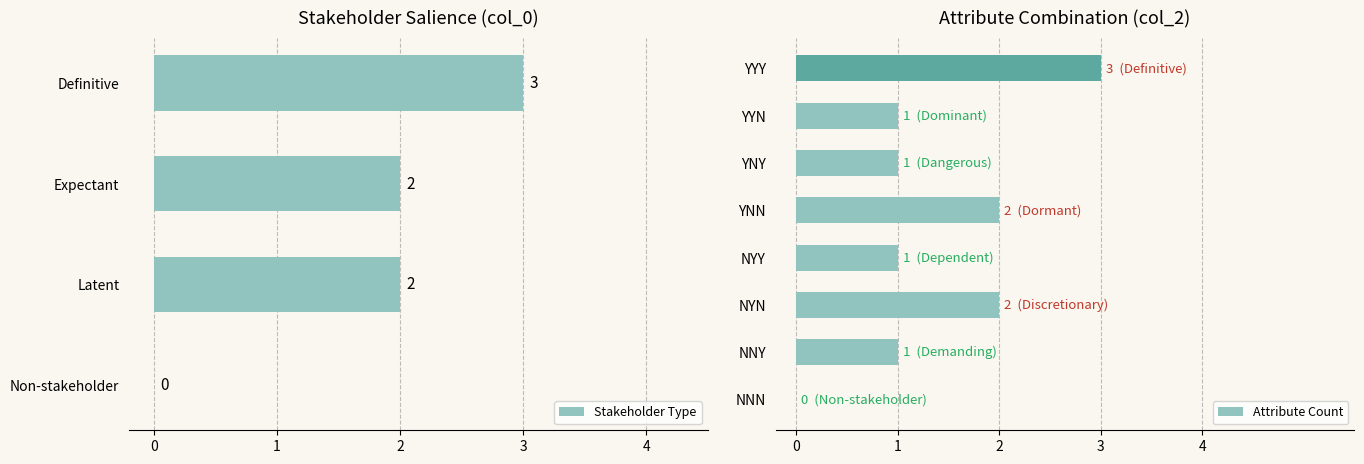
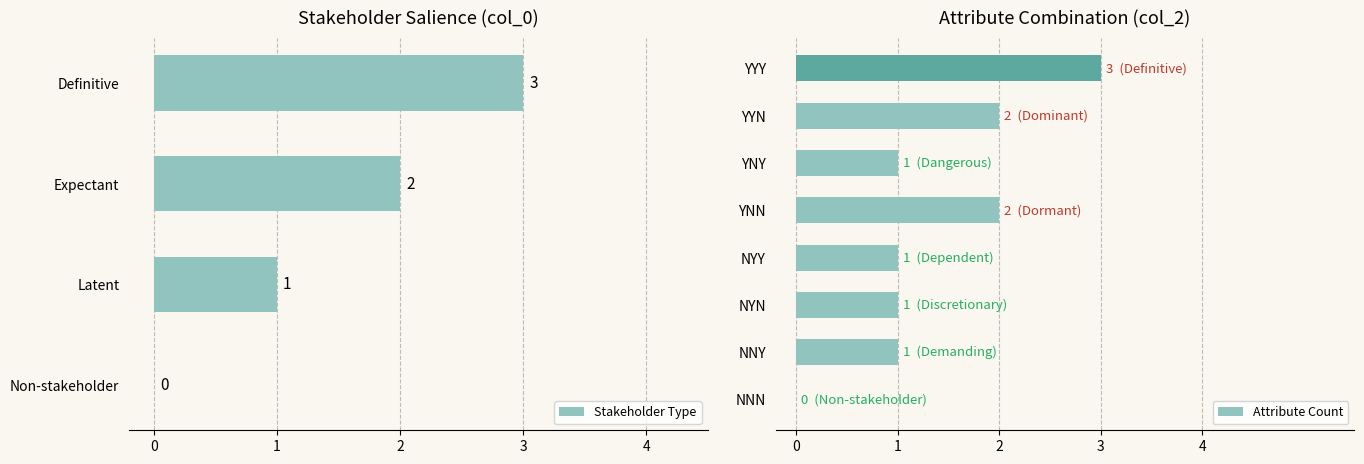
Stakeholder Salience (col_0), Latent: 2 -> 1
Attribute Combination (col_2), YYN: 1 -> 2
Attribute Combination (col_2), NYN: 2 -> 1
